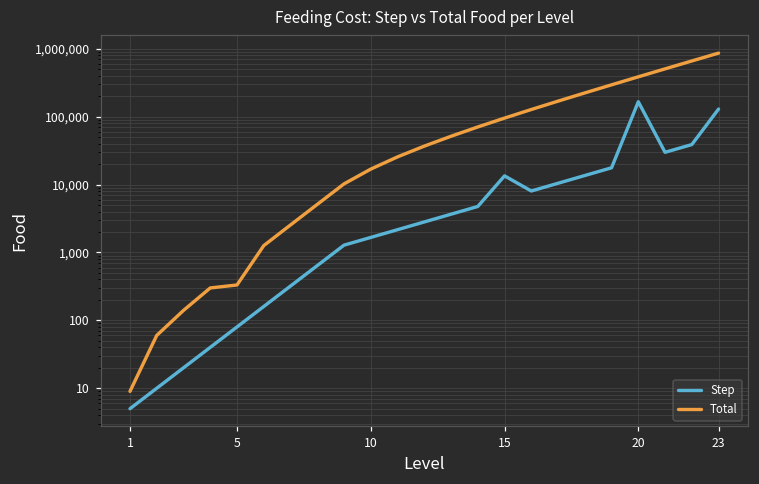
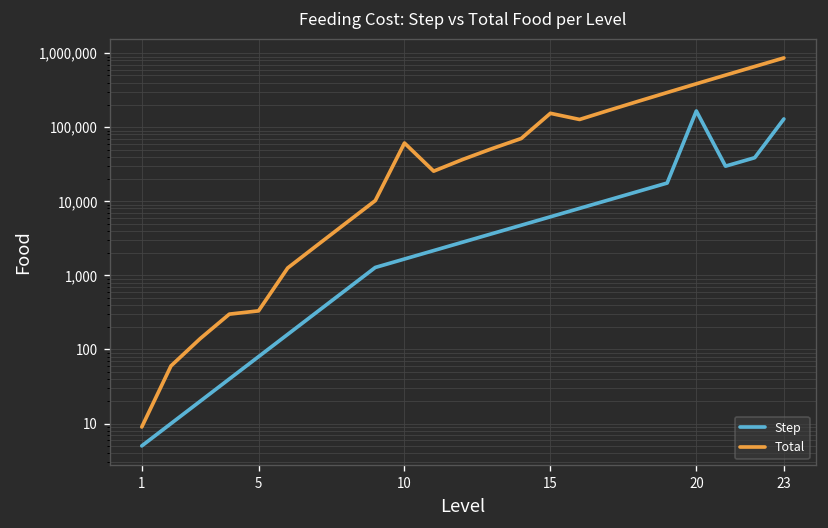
Total, 10: 17,000 -> 60,000
Step, 15: 13,000 -> 6,000
Total, 15: 100,000 -> 150,000
